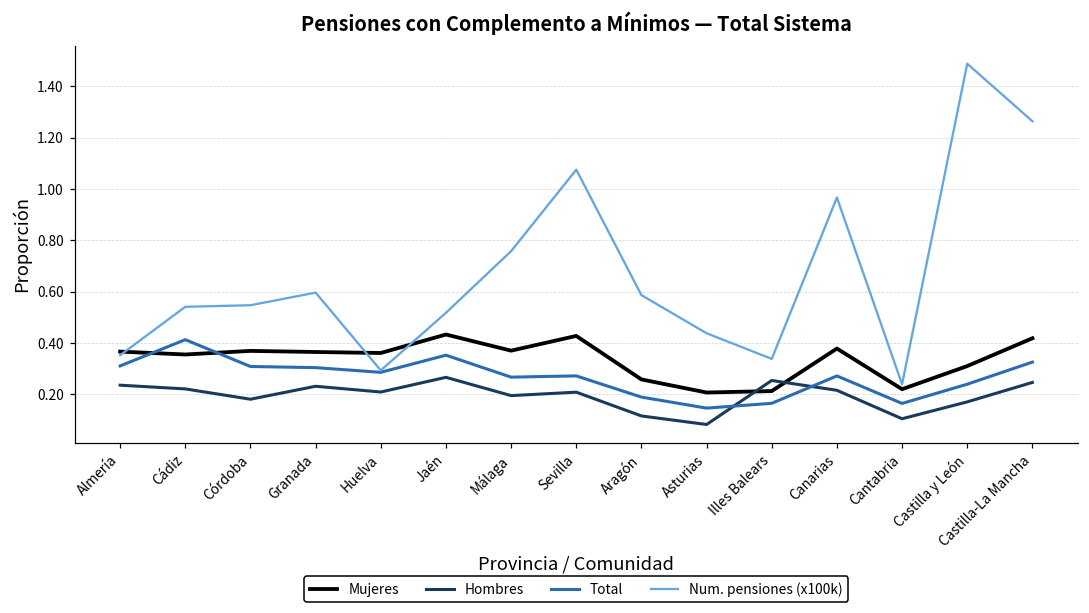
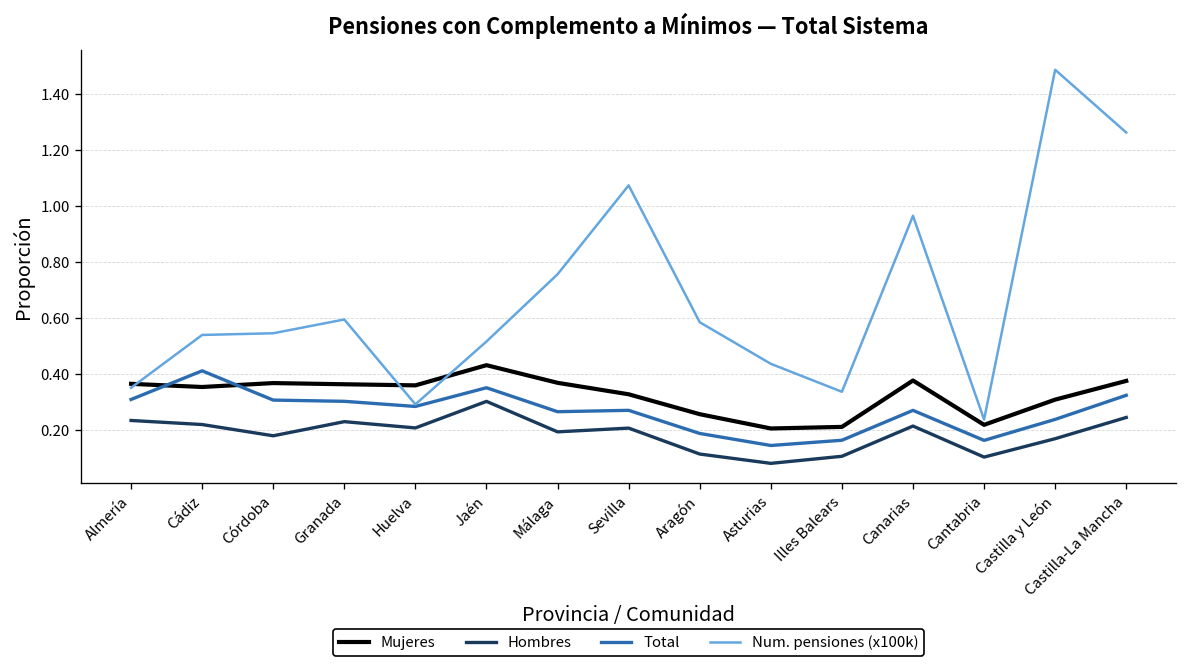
Hombres, Jaén: 0.27 -> 0.30
Mujeres, Sevilla: 0.43 -> 0.33
Hombres, Illes Balears: 0.25 -> 0.11
Mujeres, Castilla-La Mancha: 0.42 -> 0.38
